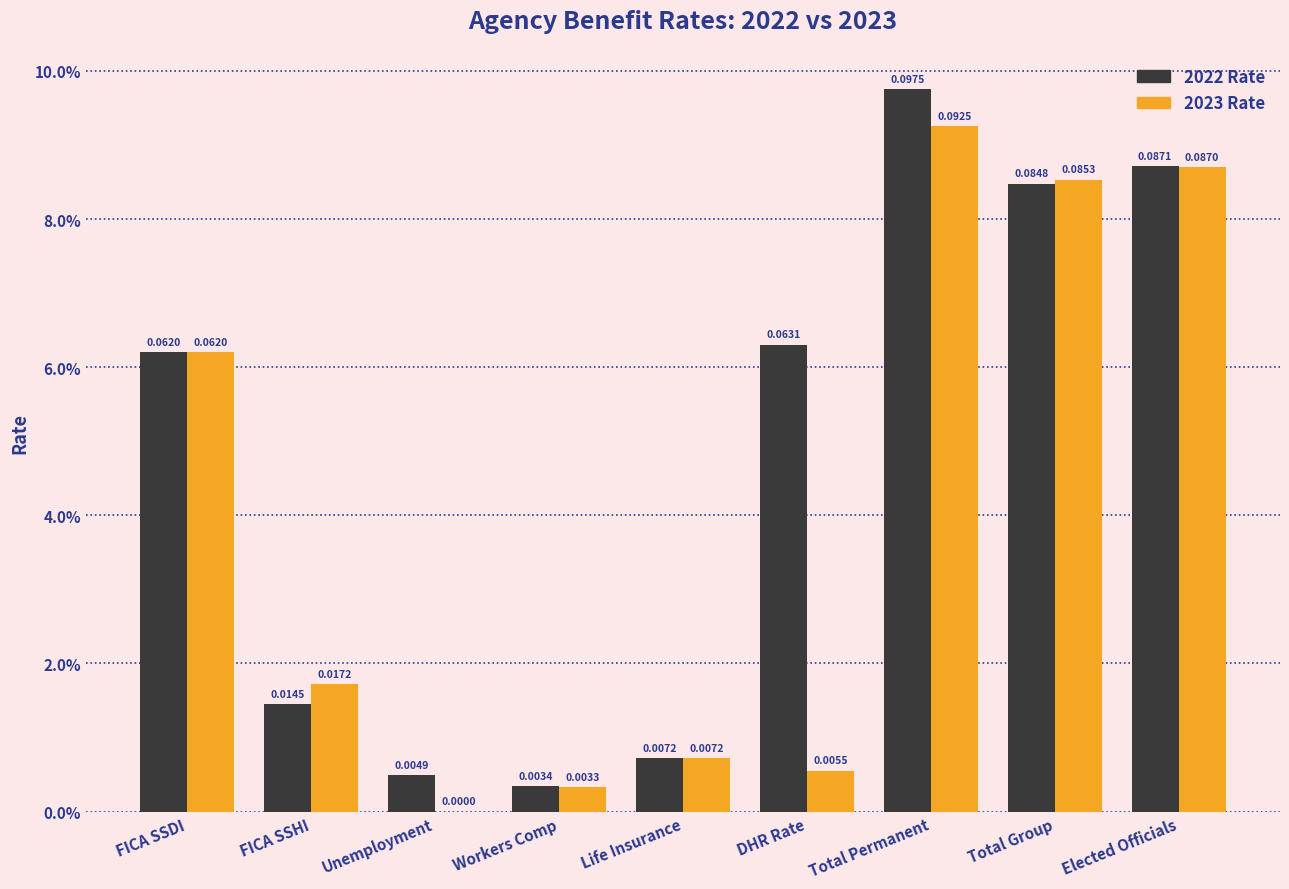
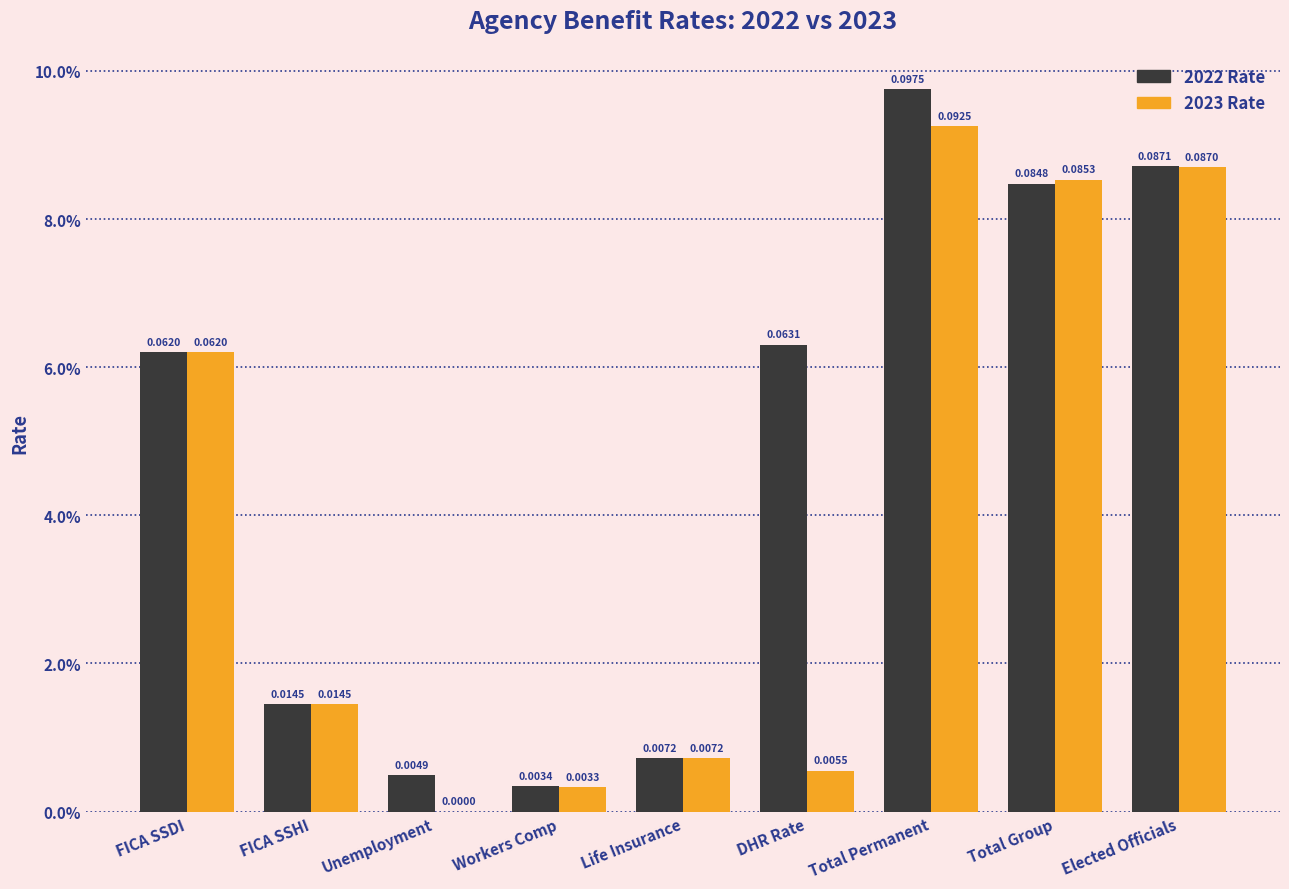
2023 Rate, FICA SSHI: 0.0172 -> 0.0145
